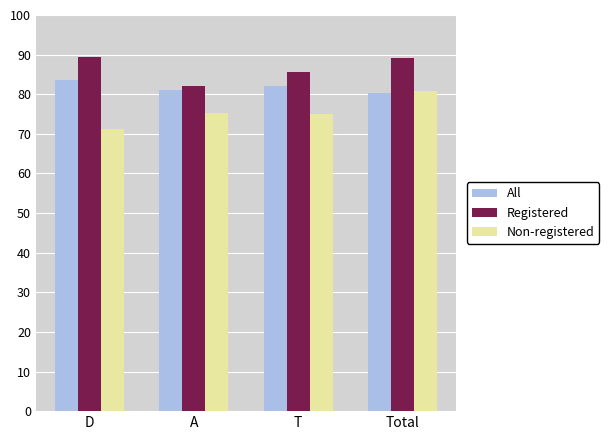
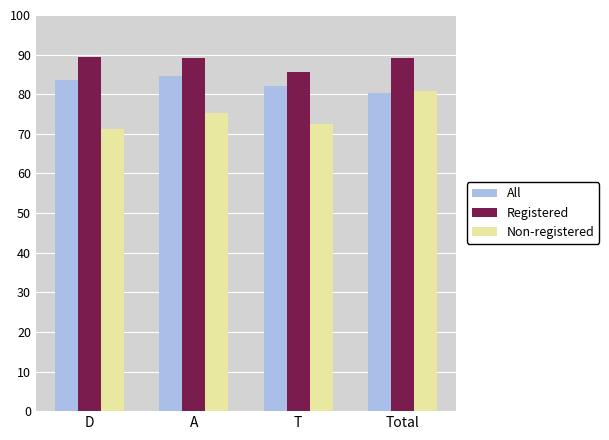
All, A: 81 -> 85
Registered, A: 82 -> 89
Non-registered, T: 75 -> 73
